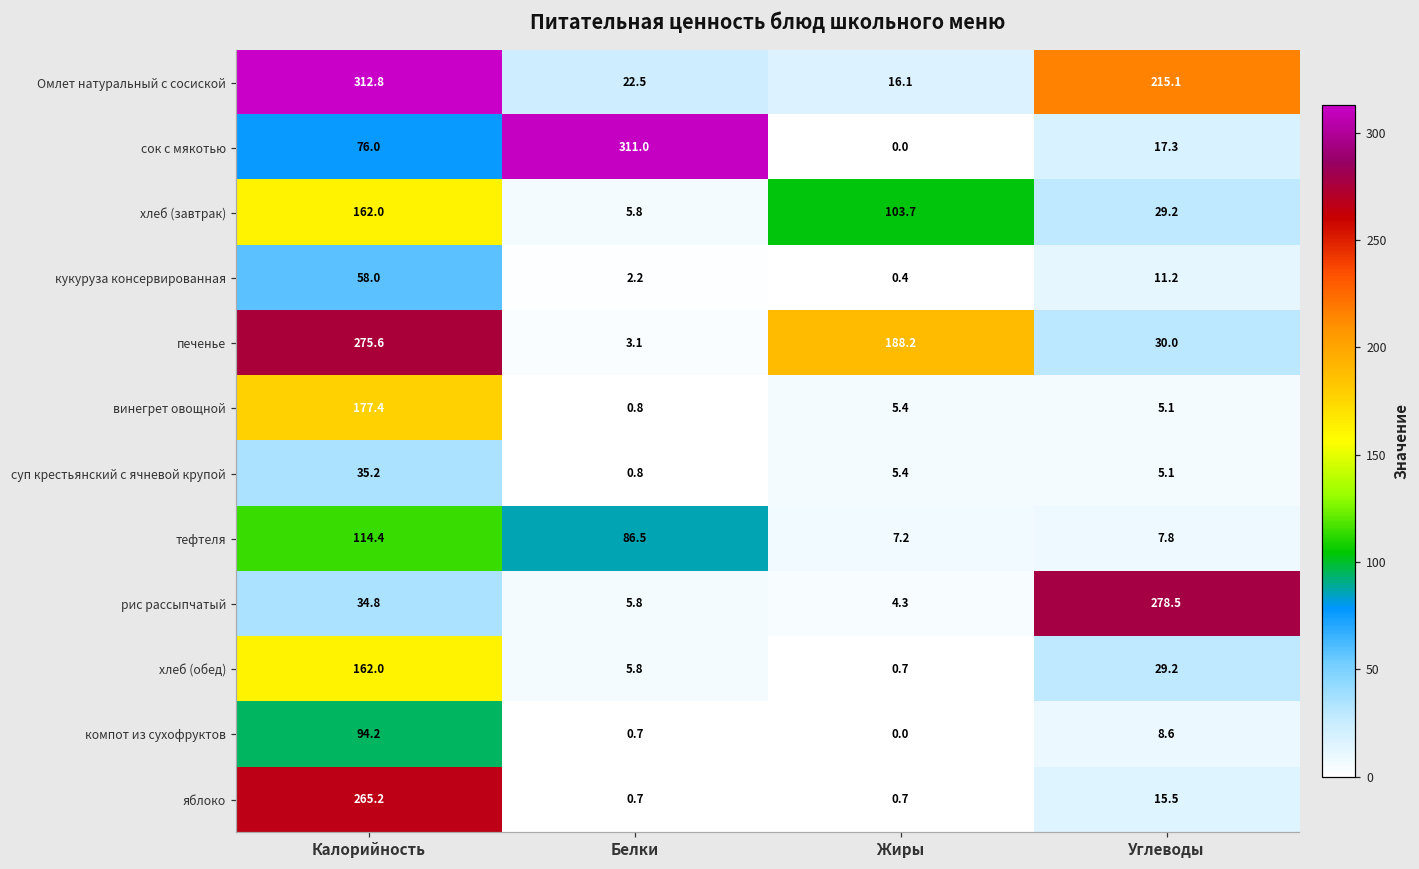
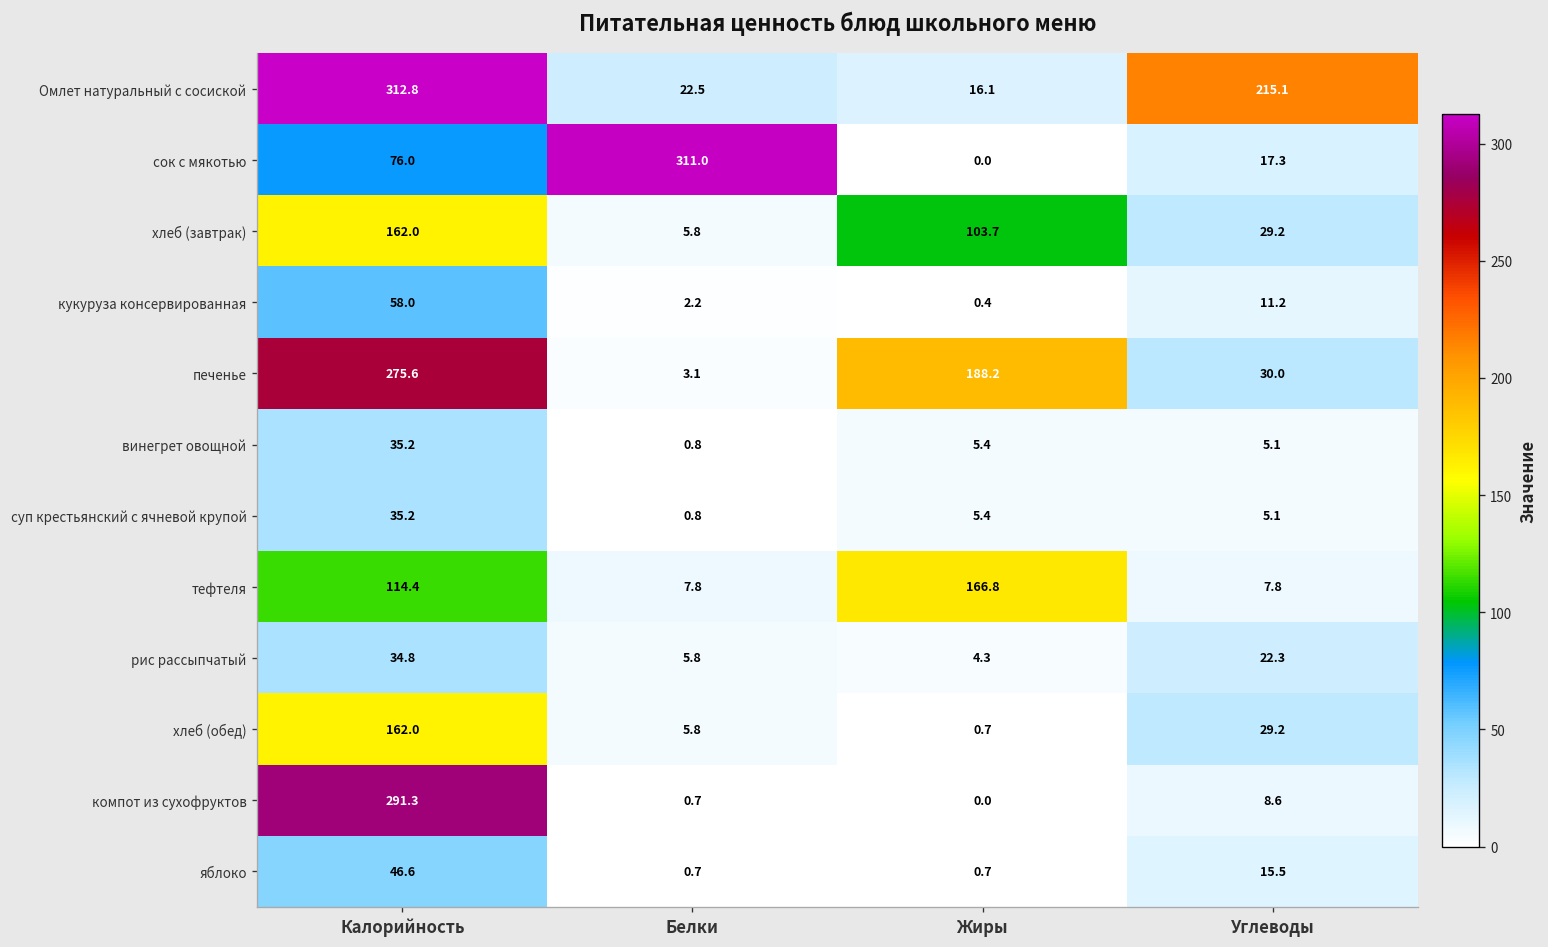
винегрет овощной, Калорийность: 177.4 -> 35.2
тефтеля, Белки: 86.5 -> 7.8
тефтеля, Жиры: 7.2 -> 166.8
рис рассыпчатый, Углеводы: 278.5 -> 22.3
компот из сухофруктов, Калорийность: 94.2 -> 291.3
яблоко, Калорийность: 265.2 -> 46.6
